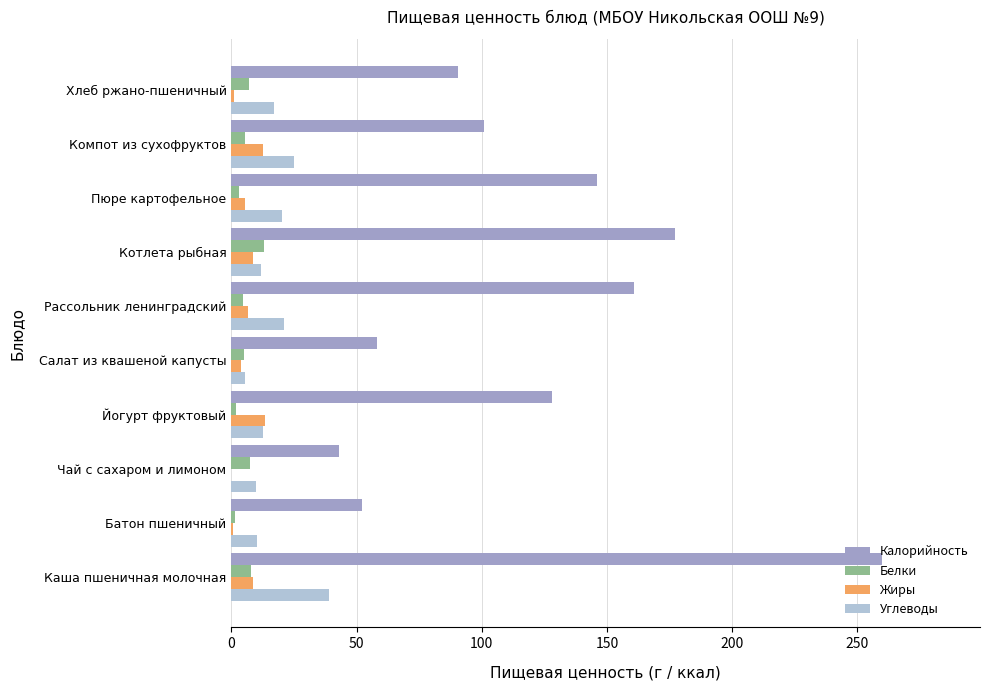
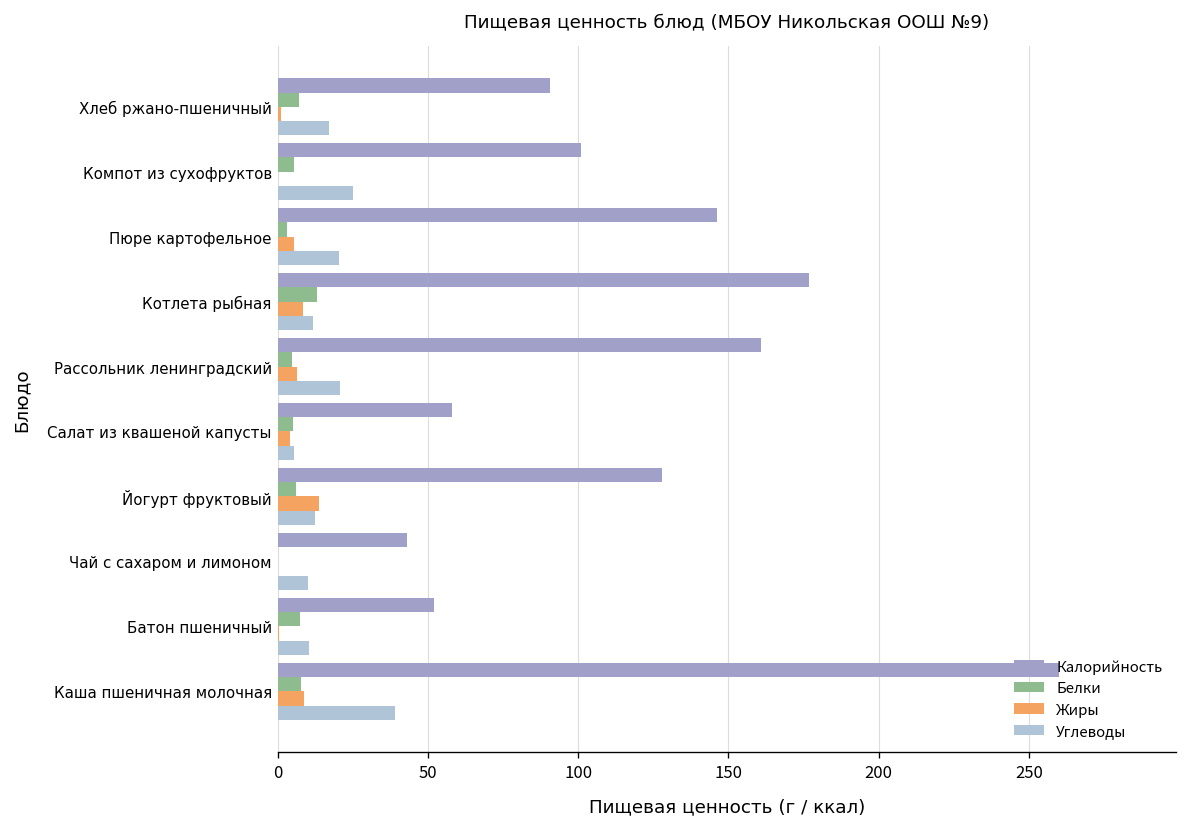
Жиры, Компот из сухофруктов: 13 -> 0
Белки, Йогурт фруктовый: 2 -> 6
Белки, Чай с сахаром и лимоном: 7 -> 0
Белки, Батон пшеничный: 2 -> 8
